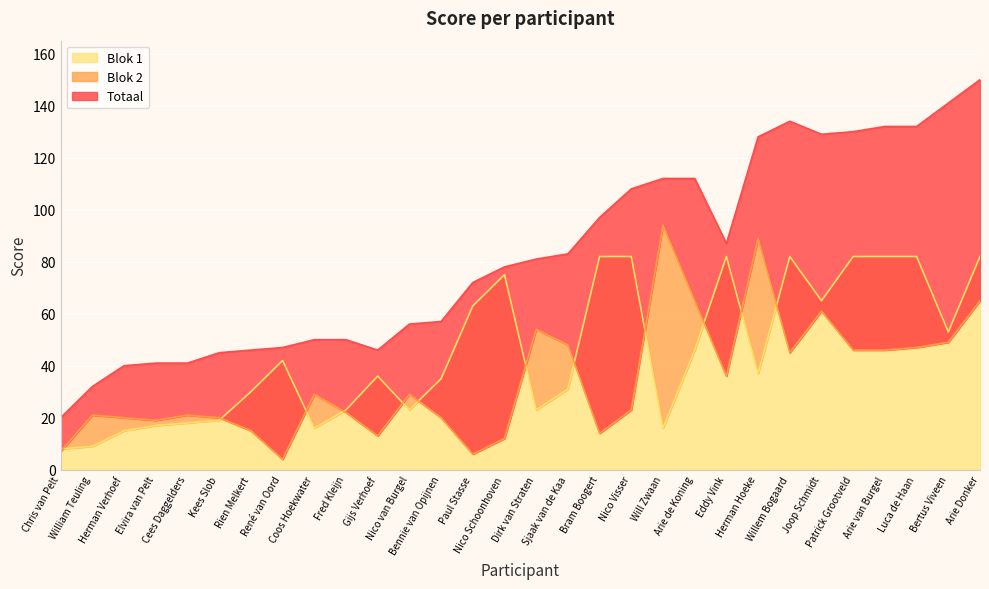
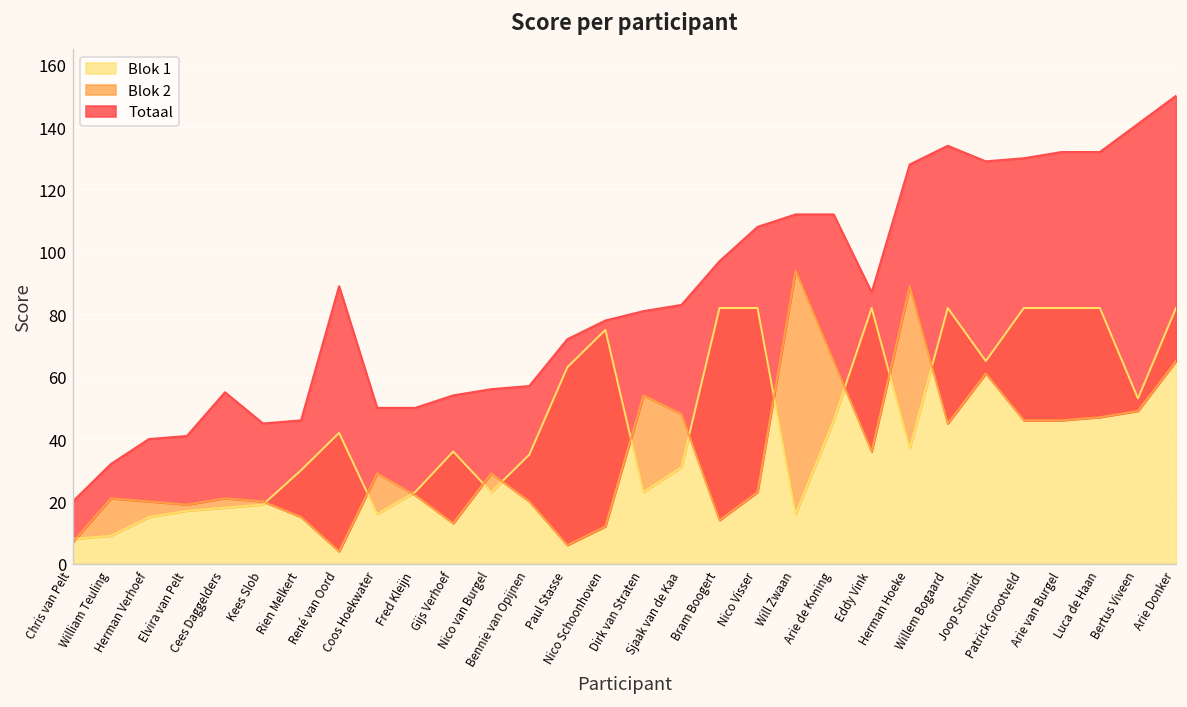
Totaal, Cees Daggelders: 41 -> 55
Totaal, René van Oord: 47 -> 89
Totaal, Gijs Verhoef: 46 -> 54
